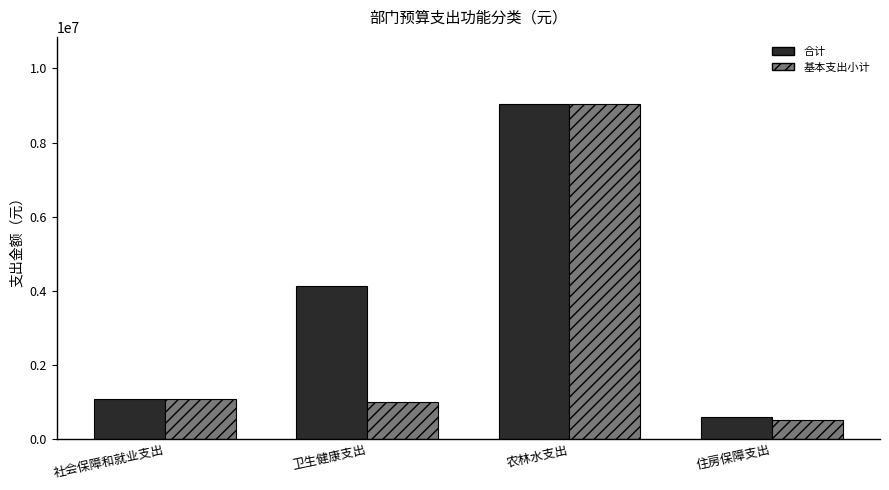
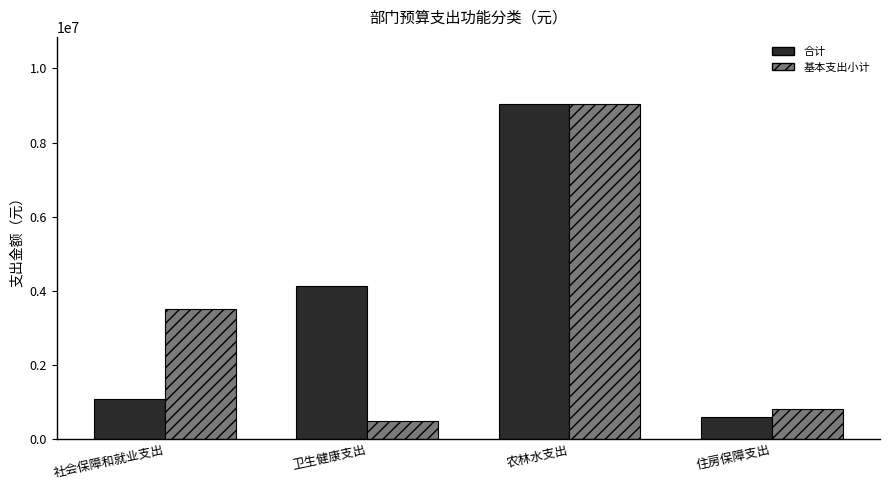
基本支出小计, 社会保障和就业支出: 1100000 -> 3500000
基本支出小计, 卫生健康支出: 1000000 -> 500000
基本支出小计, 住房保障支出: 500000 -> 800000
